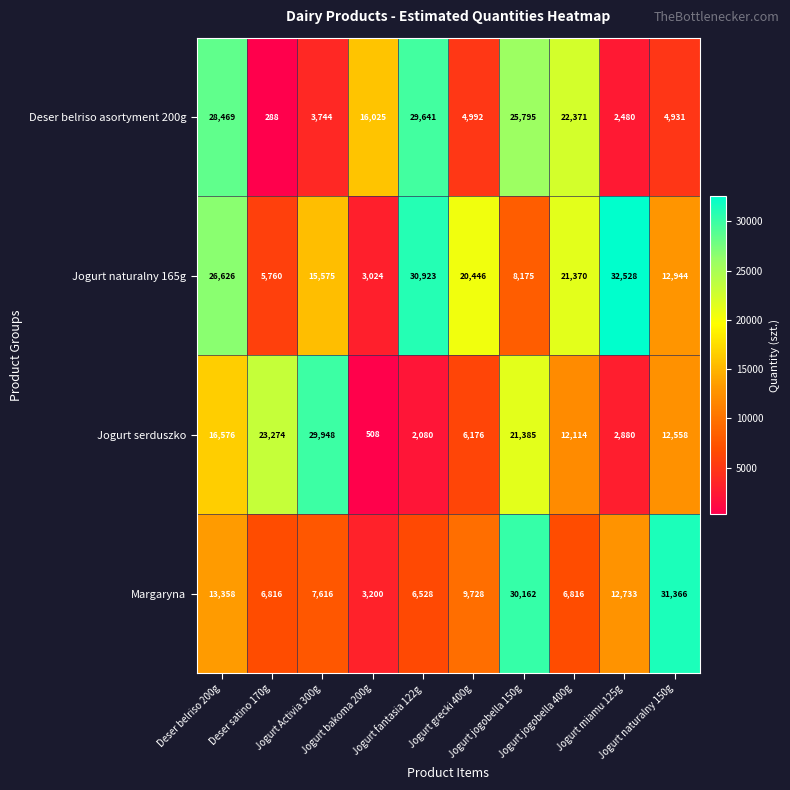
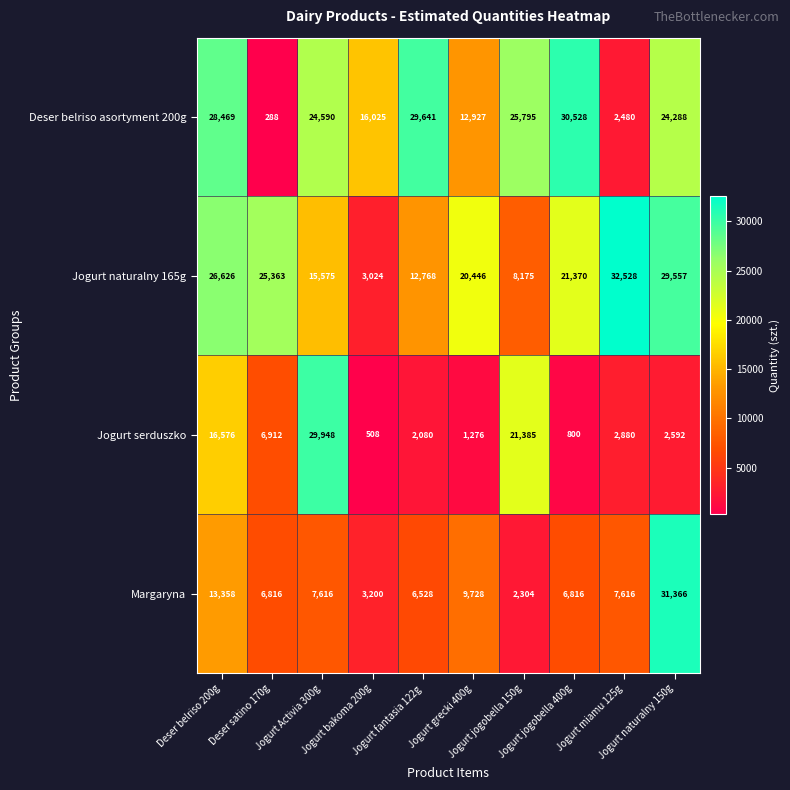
Deser belriso asortyment 200g, Jogurt Activia 300g: 3,744 -> 24,590
Deser belriso asortyment 200g, Jogurt grecki 400g: 4,992 -> 12,927
Deser belriso asortyment 200g, Jogurt jogobella 400g: 22,371 -> 30,528
Deser belriso asortyment 200g, Jogurt naturalny 150g: 4,931 -> 24,288
Jogurt naturalny 165g, Deser satino 170g: 5,760 -> 25,363
Jogurt naturalny 165g, Jogurt fantasia 122g: 30,923 -> 12,768
Jogurt naturalny 165g, Jogurt naturalny 150g: 12,944 -> 29,557
Jogurt serduszko, Deser satino 170g: 23,274 -> 6,912
Jogurt serduszko, Jogurt grecki 400g: 6,176 -> 1,276
Jogurt serduszko, Jogurt jogobella 400g: 12,114 -> 800
Jogurt serduszko, Jogurt naturalny 150g: 12,558 -> 2,592
Margaryna, Jogurt jogobella 150g: 30,162 -> 2,304
Margaryna, Jogurt miamu 125g: 12,733 -> 7,616
